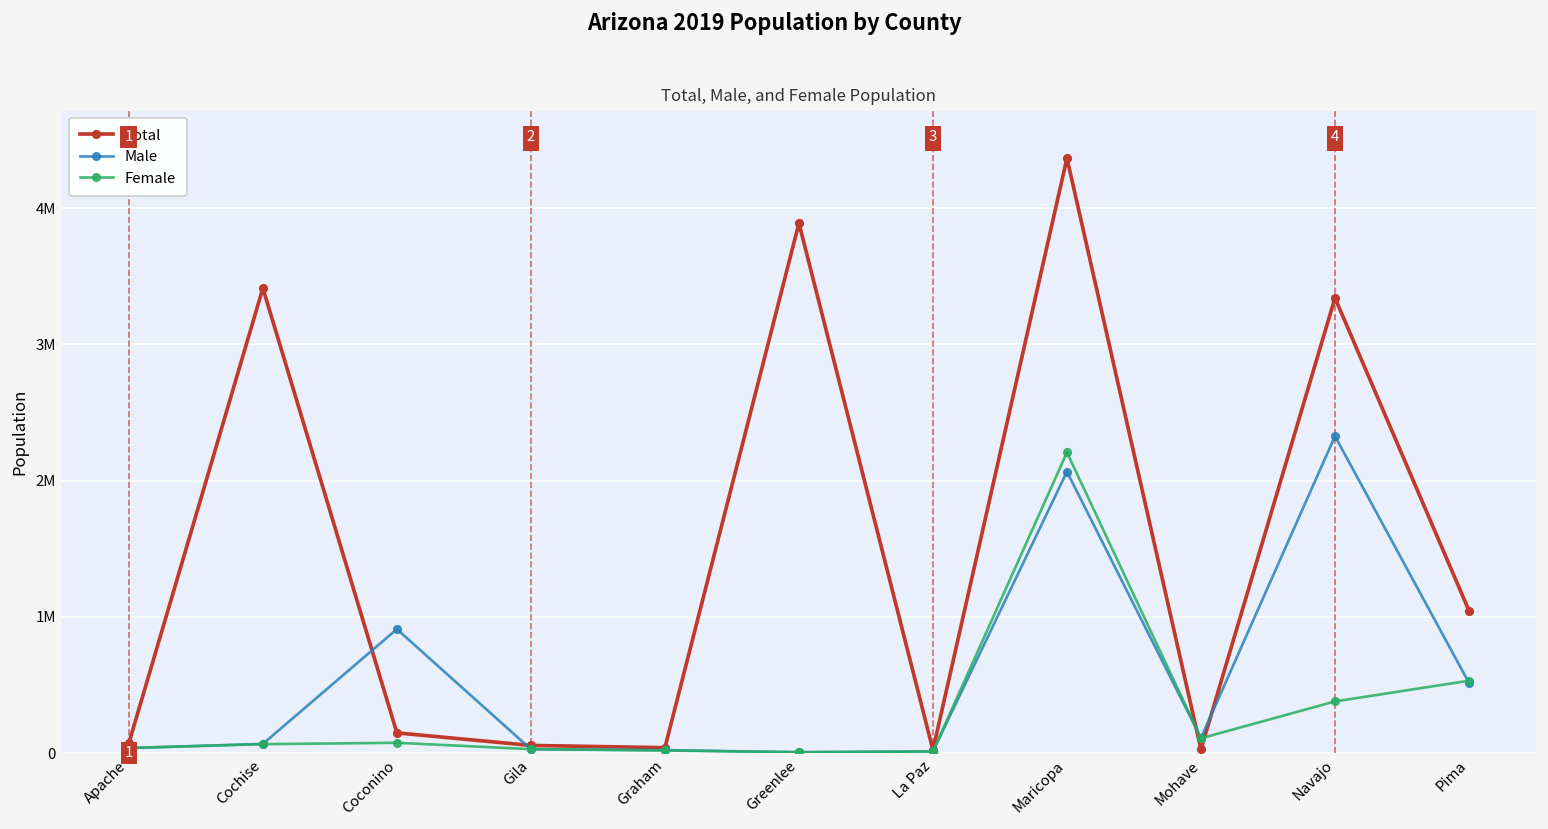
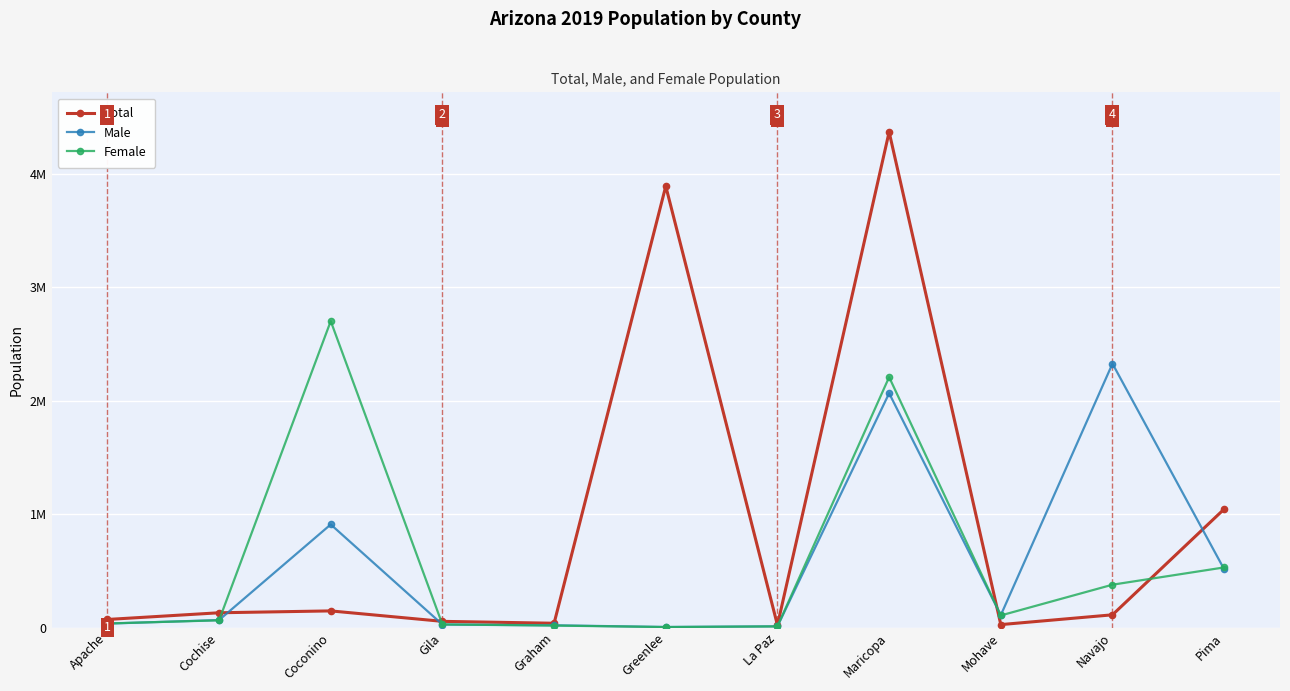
Total, Cochise: 3410000 -> 130000
Female, Coconino: 70000 -> 2700000
Total, Navajo: 3340000 -> 110000
